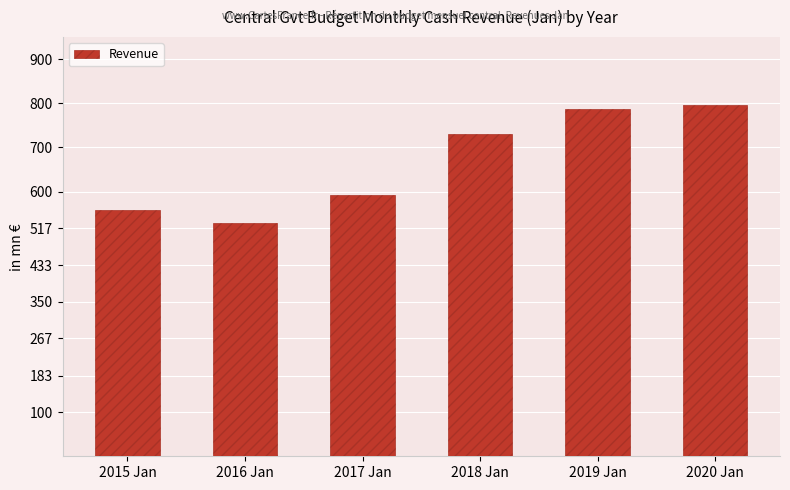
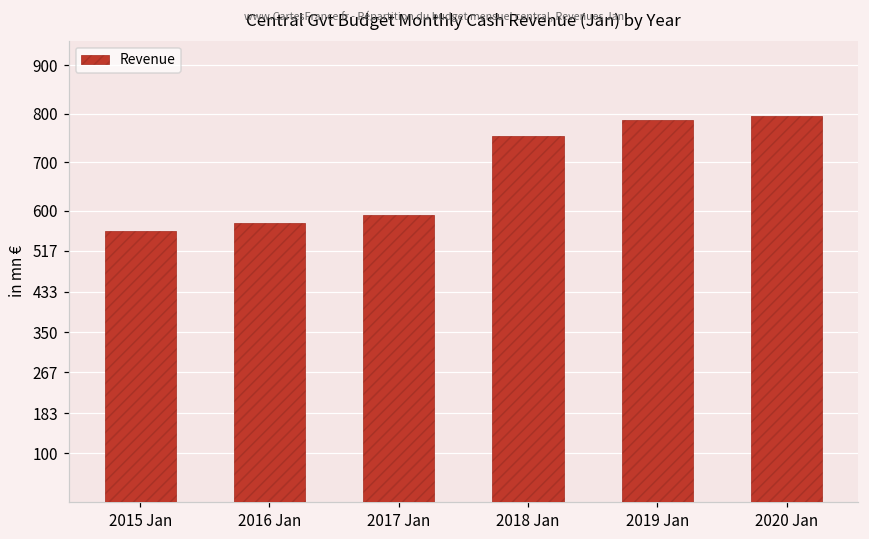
2016 Jan: 530 -> 580
2018 Jan: 730 -> 750
